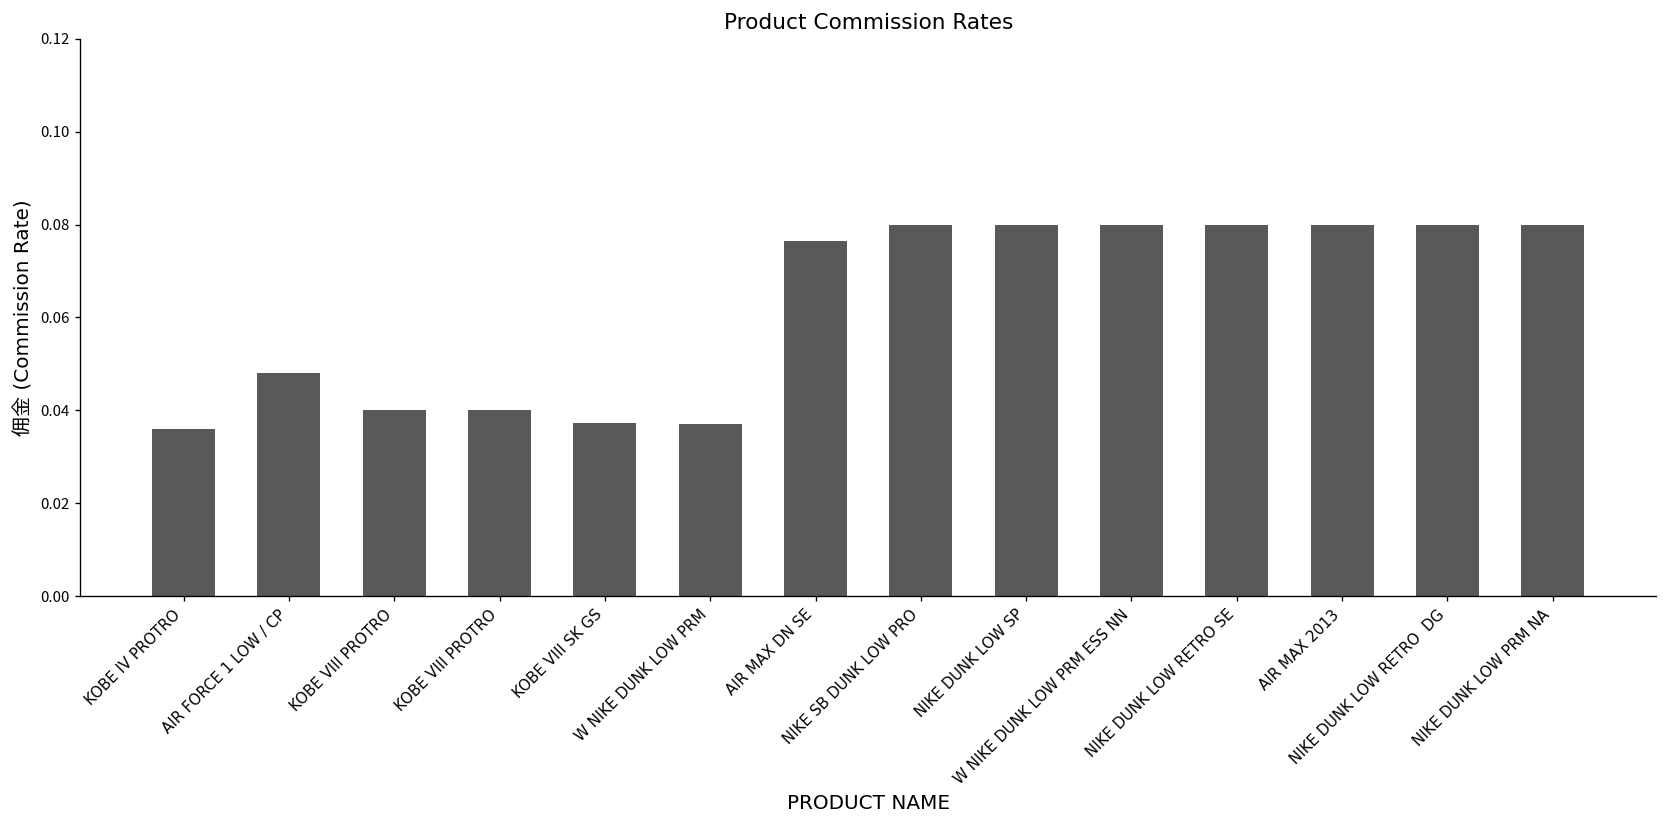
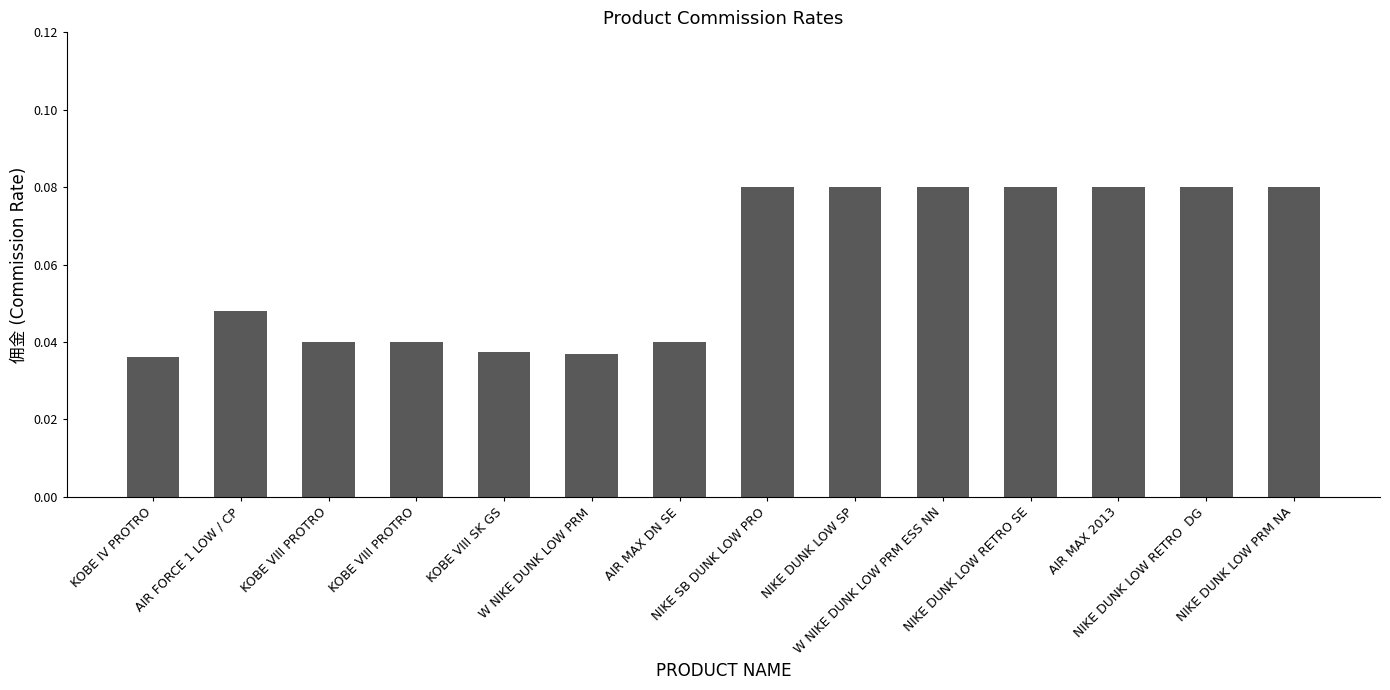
AIR MAX DN SE: 0.076 -> 0.040
